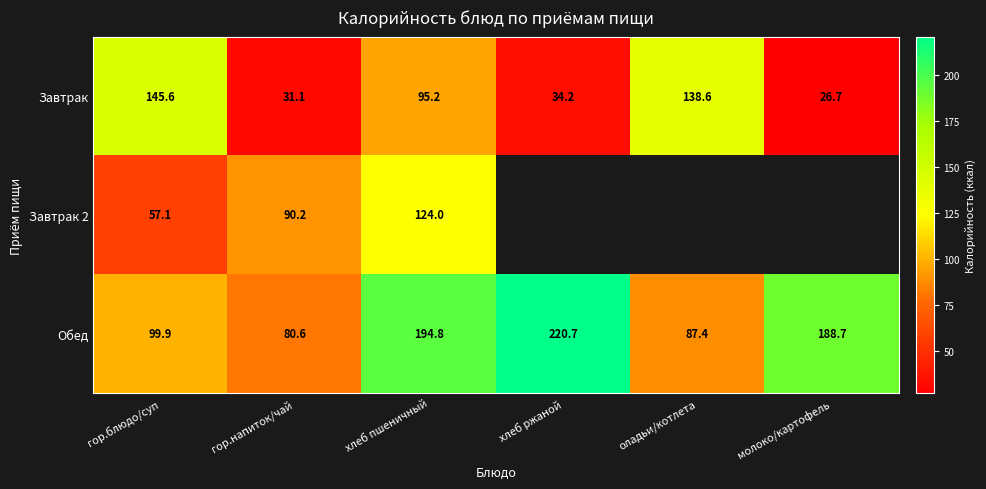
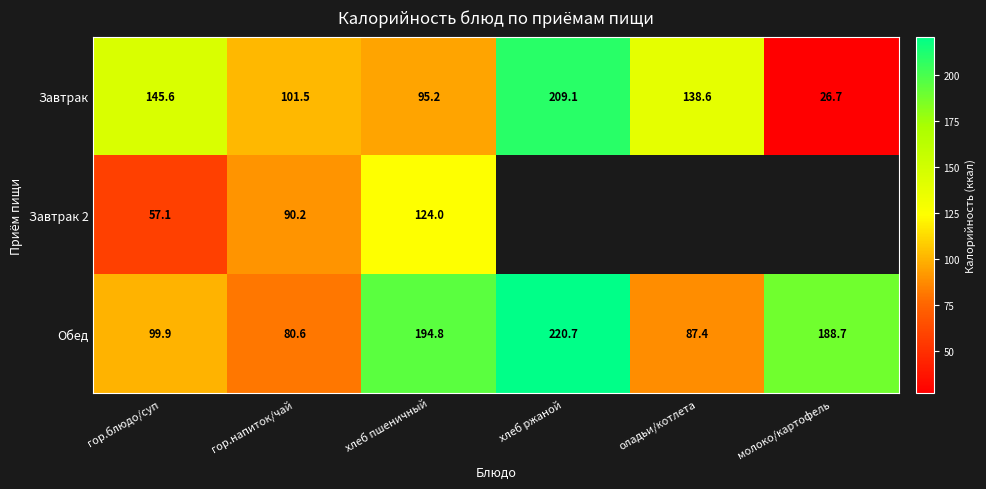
Завтрак, гор.напиток/чай: 31.1 -> 101.5
Завтрак, хлеб ржаной: 34.2 -> 209.1
